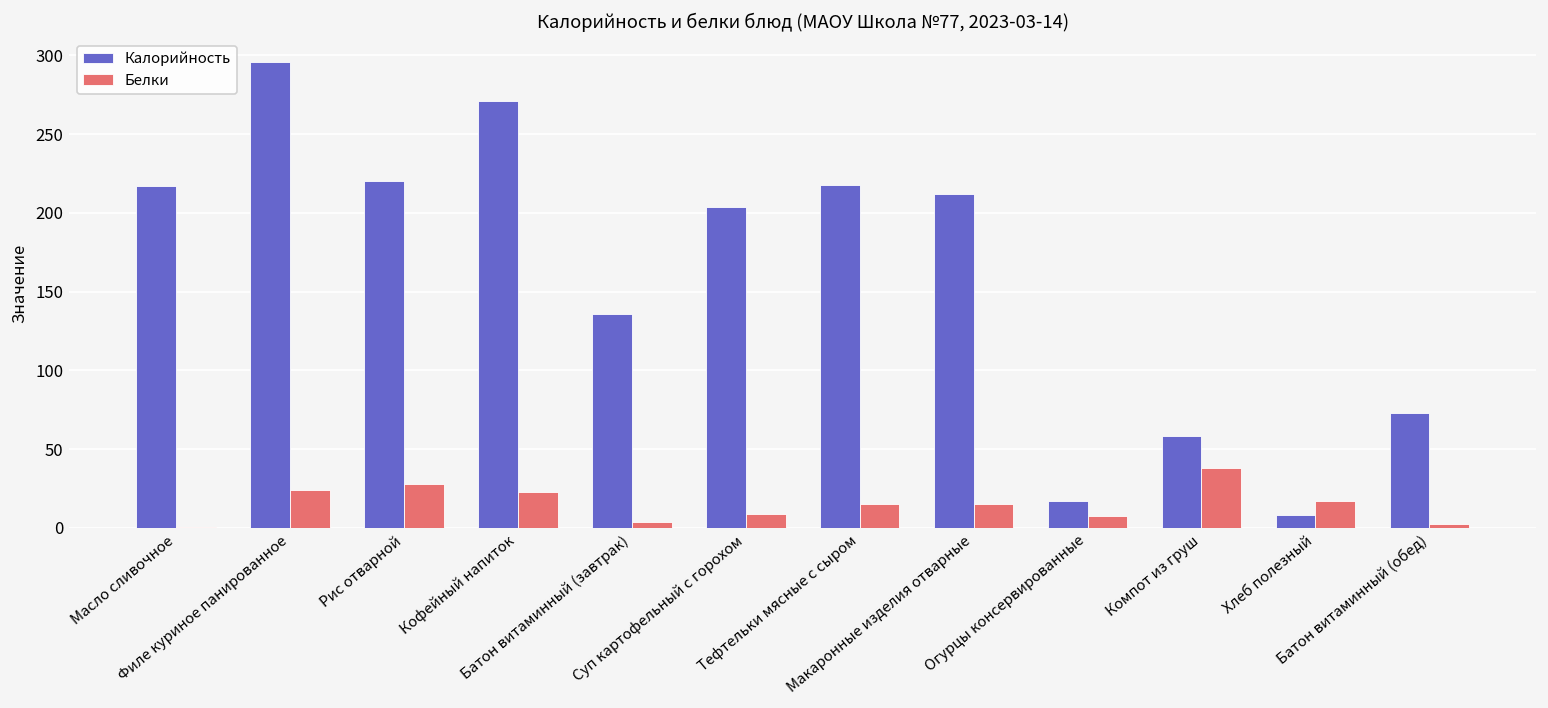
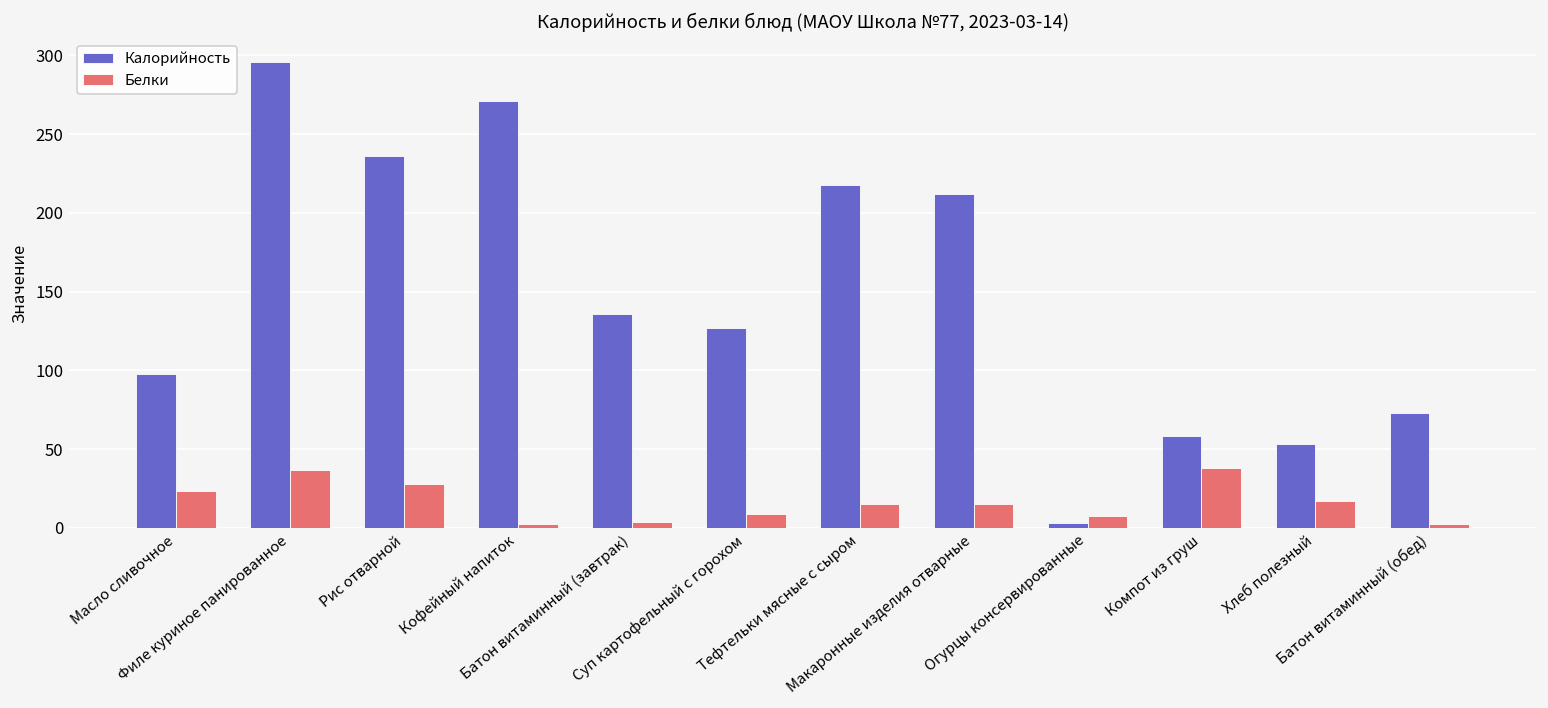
Калорийность, Масло сливочное: 217 -> 98
Белки, Масло сливочное: 0 -> 24
Белки, Филе куриное панированное: 24 -> 37
Калорийность, Рис отварной: 220 -> 236
Белки, Кофейный напиток: 23 -> 2
Калорийность, Суп картофельный с горохом: 204 -> 127
Калорийность, Огурцы консервированные: 17 -> 3
Калорийность, Хлеб полезный: 8 -> 53
